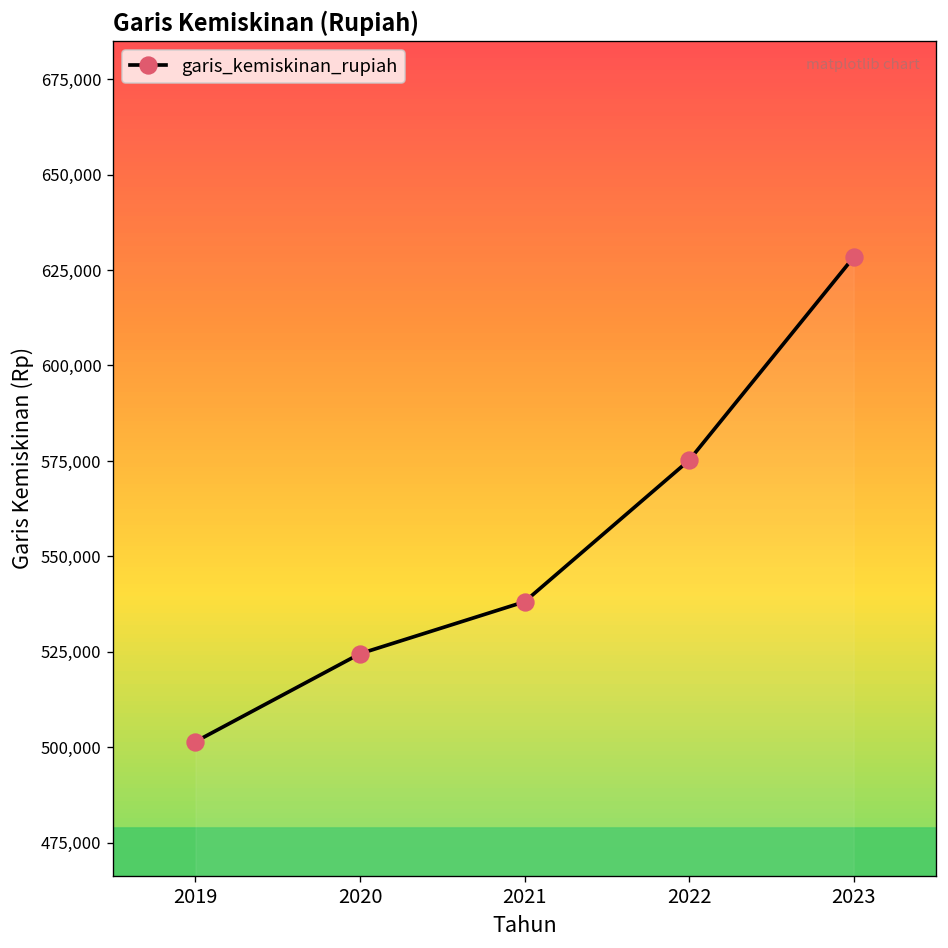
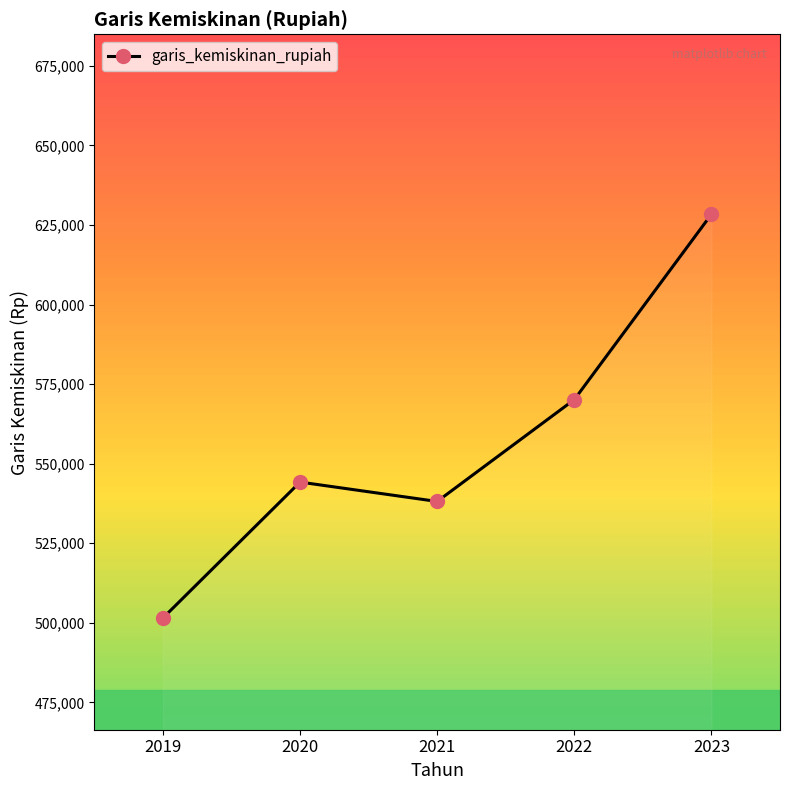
2020: 525,000 -> 544,000
2022: 575,000 -> 570,000
